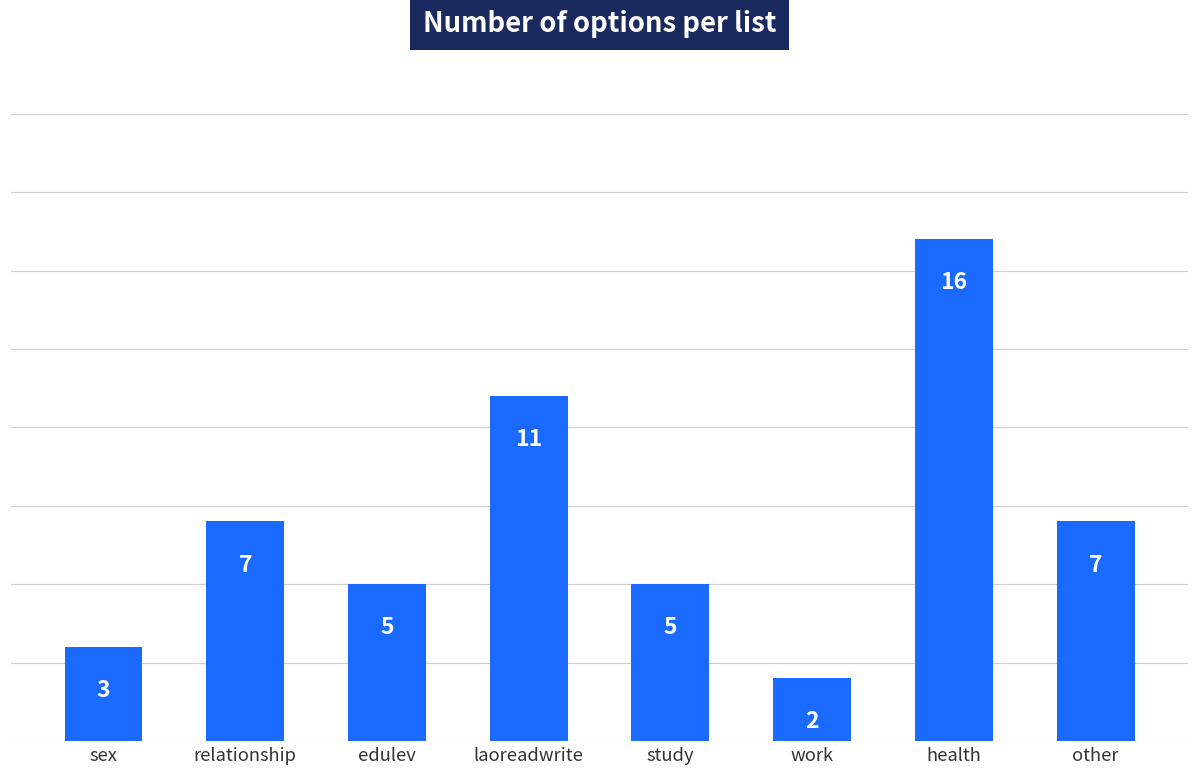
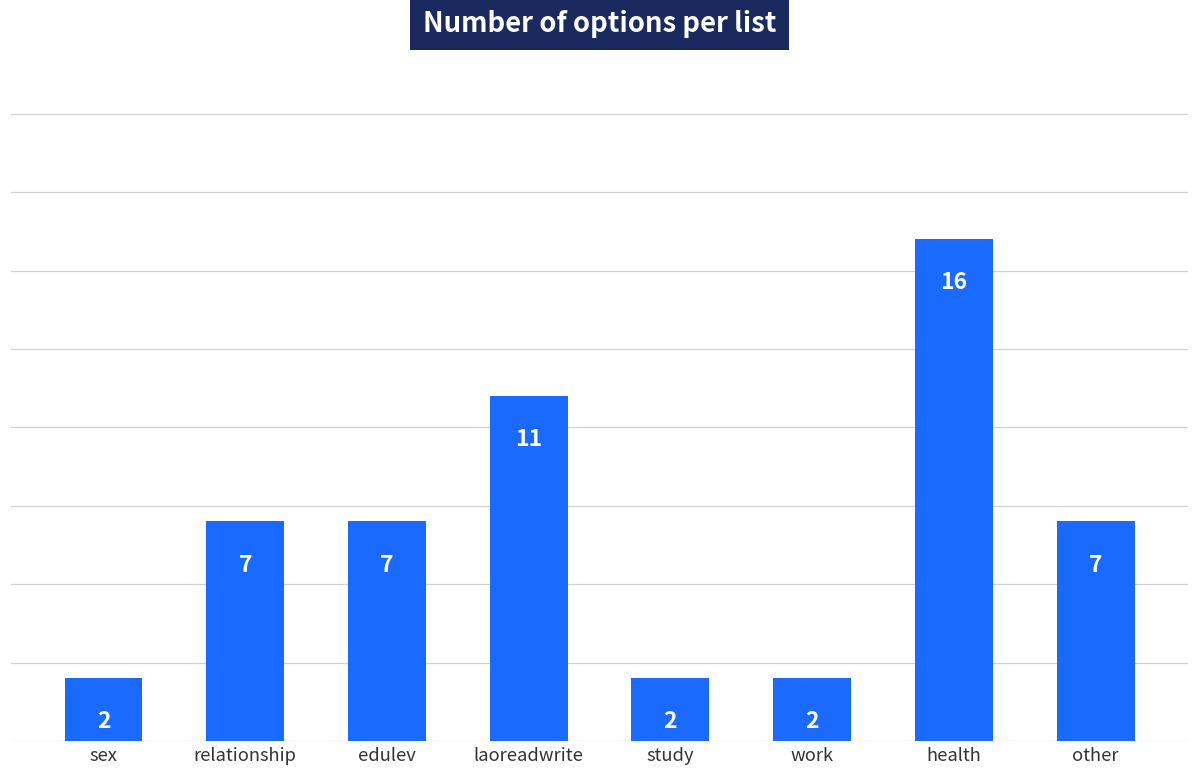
sex: 3 -> 2
edulev: 5 -> 7
study: 5 -> 2
